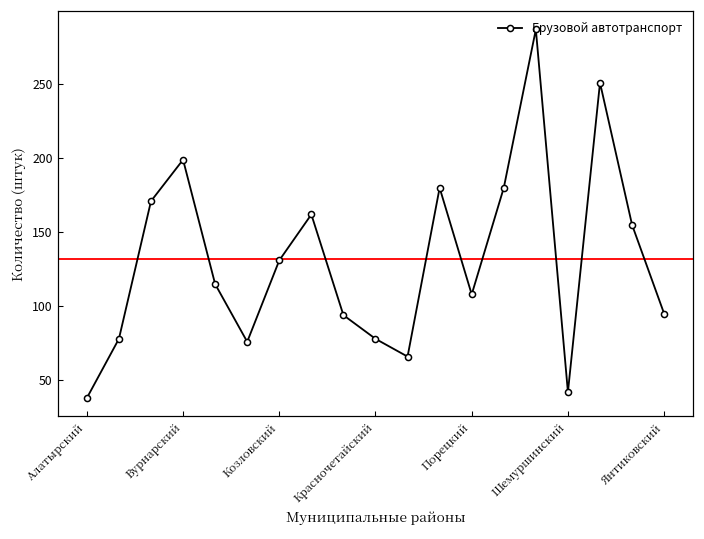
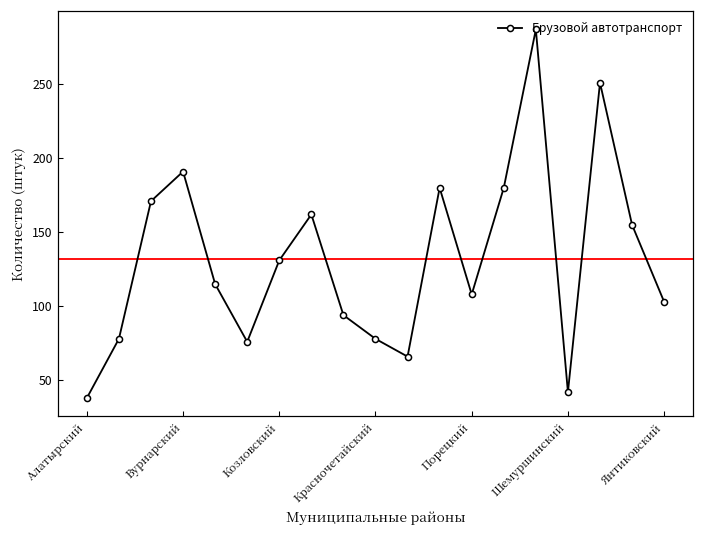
Вурнарский: 199 -> 191
Янтиковский: 95 -> 103
